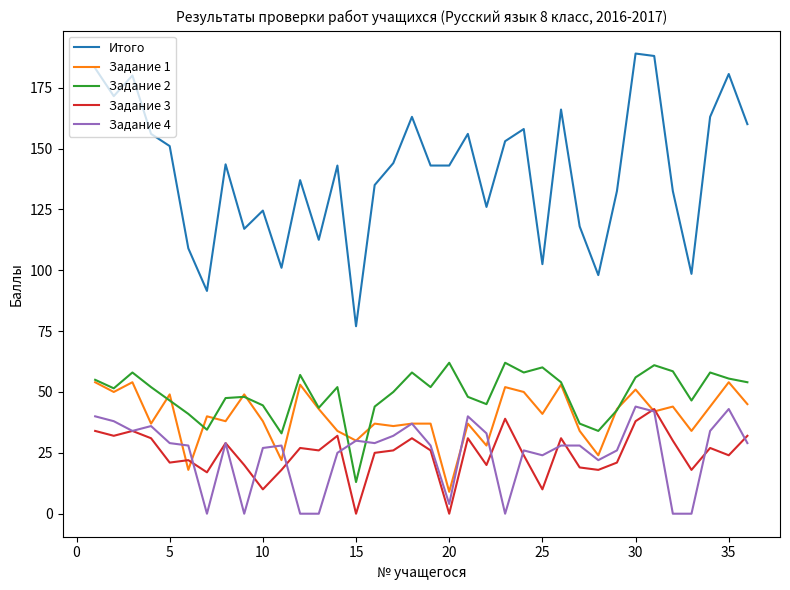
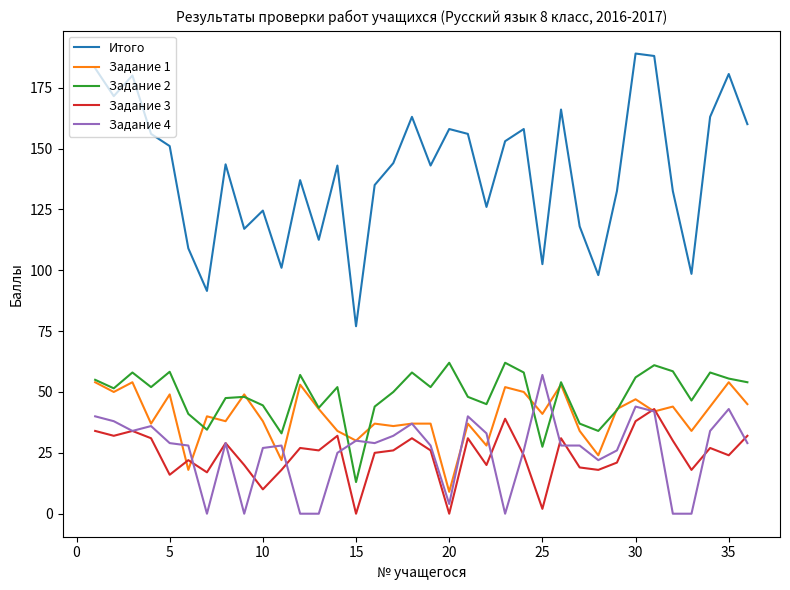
Задание 2, 5: 47 -> 58
Задание 3, 5: 21 -> 16
Итого, 20: 143 -> 158
Задание 2, 25: 60 -> 28
Задание 3, 25: 10 -> 2
Задание 4, 25: 24 -> 57
Задание 1, 30: 51 -> 47
